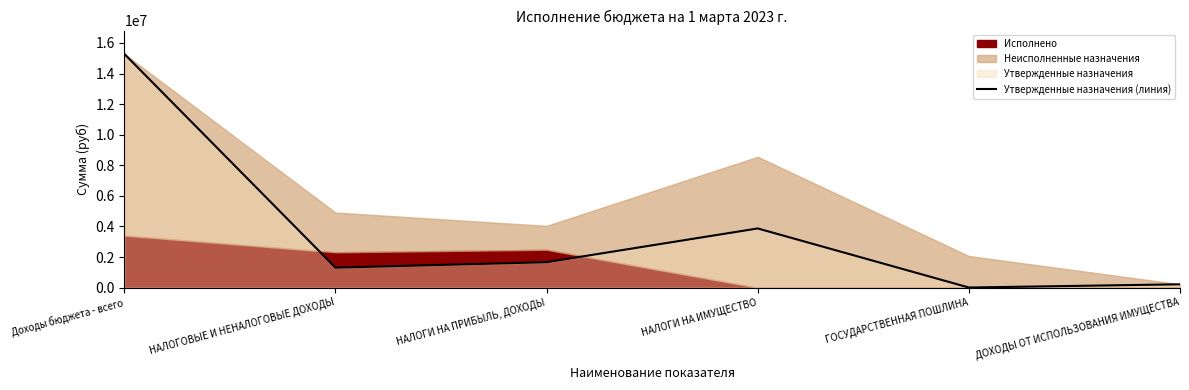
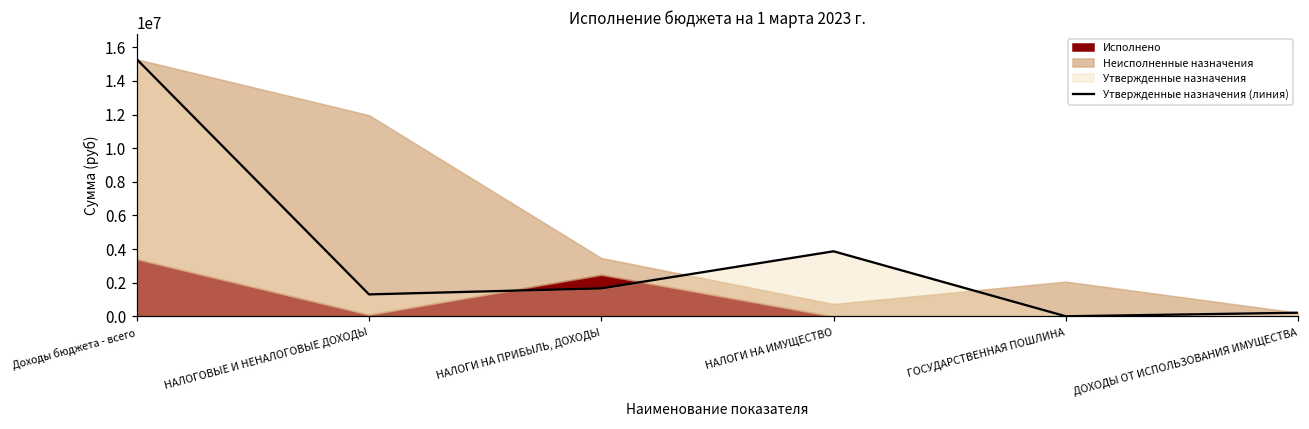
Исполнено, НАЛОГОВЫЕ И НЕНАЛОГОВЫЕ ДОХОДЫ: 2300000 -> 100000
Неисполненные назначения, НАЛОГОВЫЕ И НЕНАЛОГОВЫЕ ДОХОДЫ: 2600000 -> 11900000
Неисполненные назначения, НАЛОГИ НА ПРИБЫЛЬ, ДОХОДЫ: 1600000 -> 1000000
Неисполненные назначения, НАЛОГИ НА ИМУЩЕСТВО: 8600000 -> 700000
